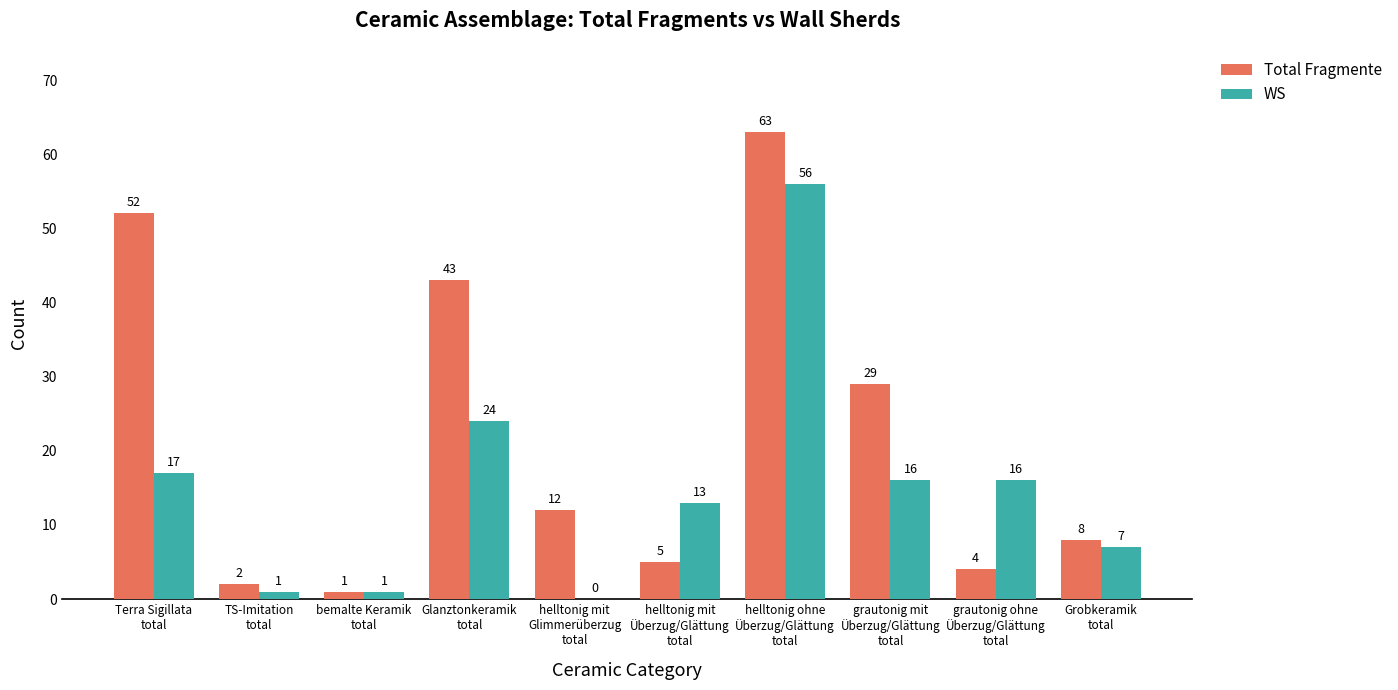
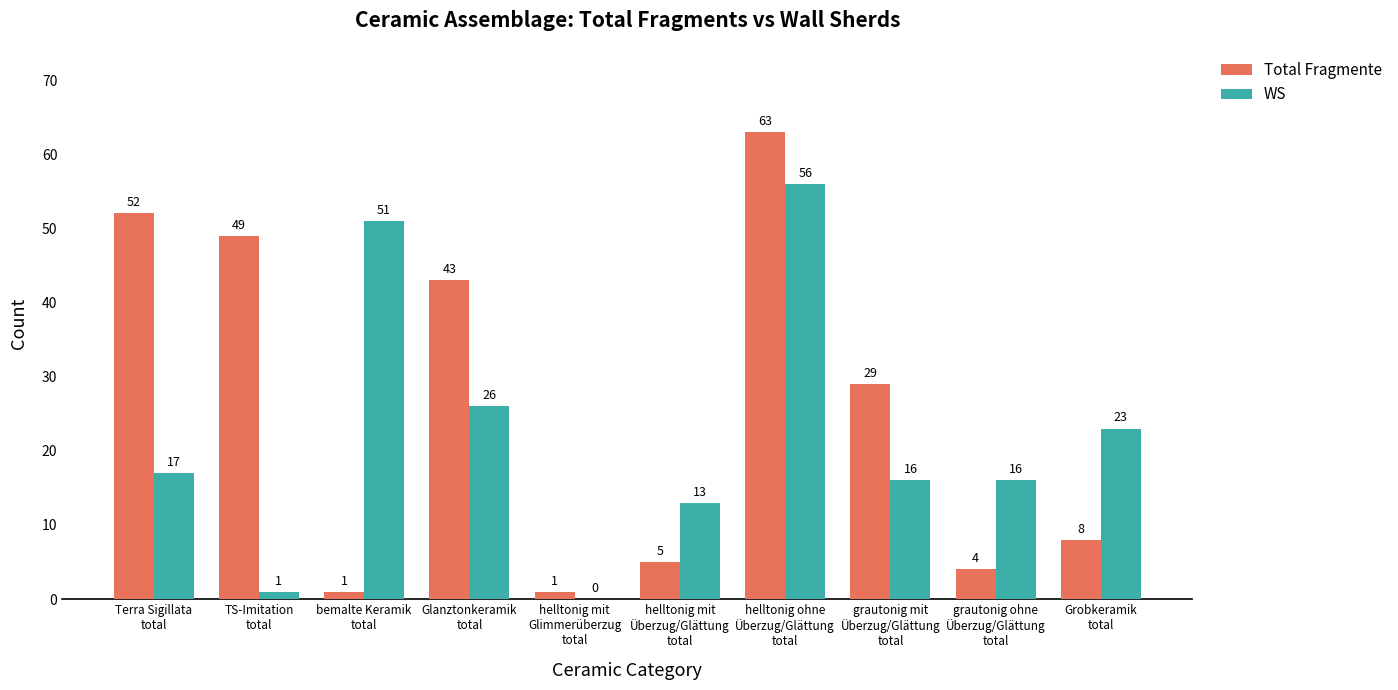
Total Fragmente, TS-Imitation total: 2 -> 49
WS, bemalte Keramik total: 1 -> 51
WS, Glanztonkeramik total: 24 -> 26
Total Fragmente, helltonig mit Glimmerüberzug total: 12 -> 1
WS, Grobkeramik total: 7 -> 23
